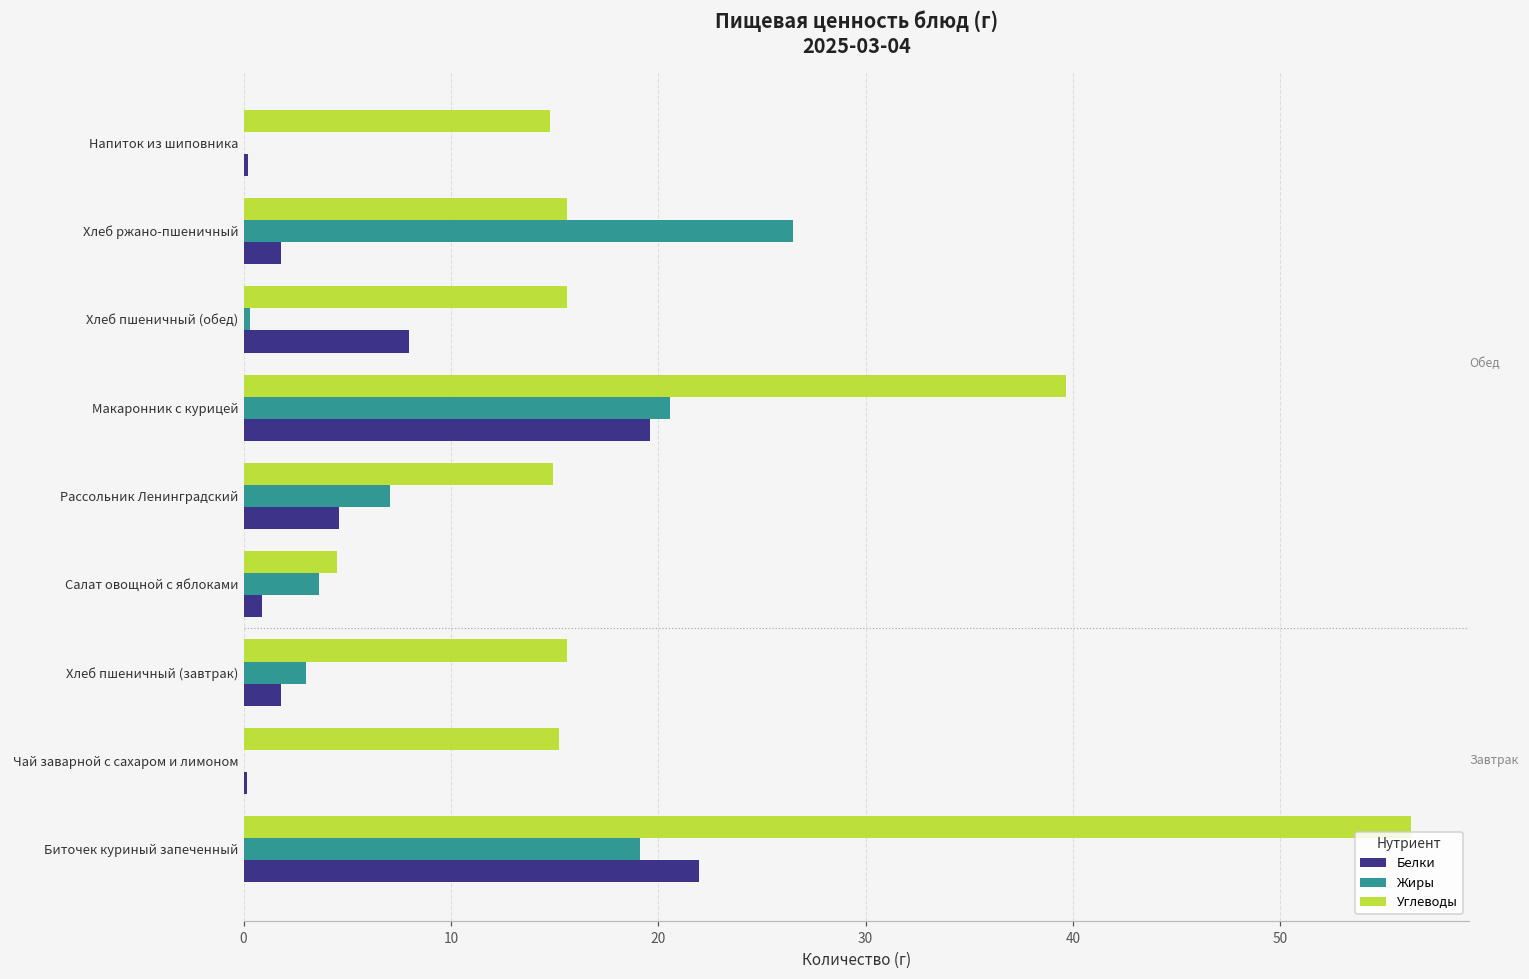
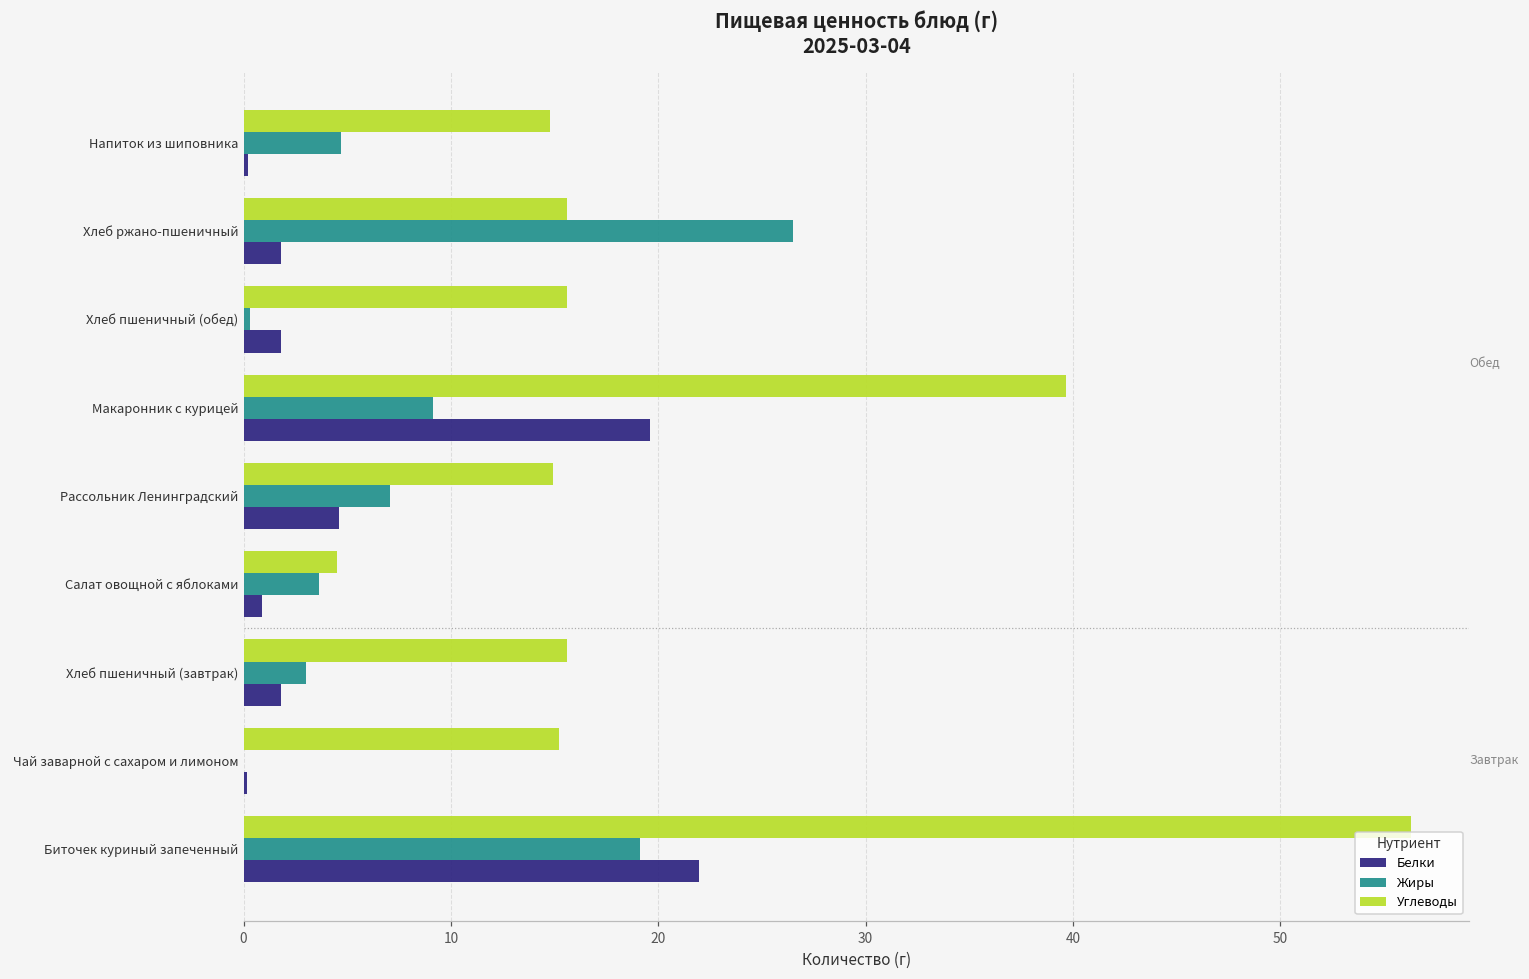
Жиры, Напиток из шиповника: 0.0 -> 4.7
Белки, Хлеб пшеничный (обед): 8.0 -> 1.8
Жиры, Макаронник с курицей: 20.6 -> 9.1
